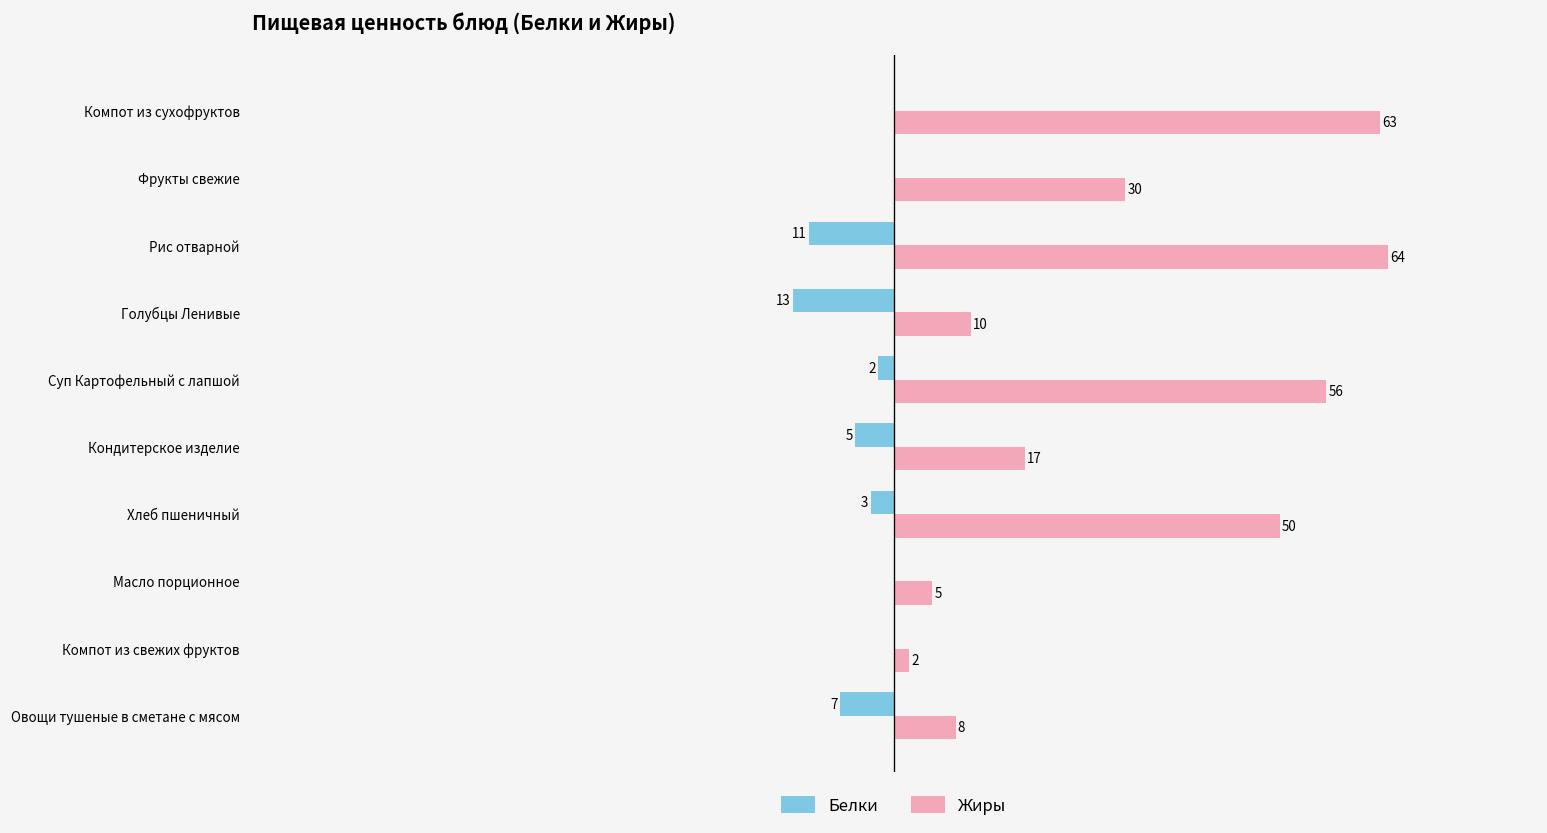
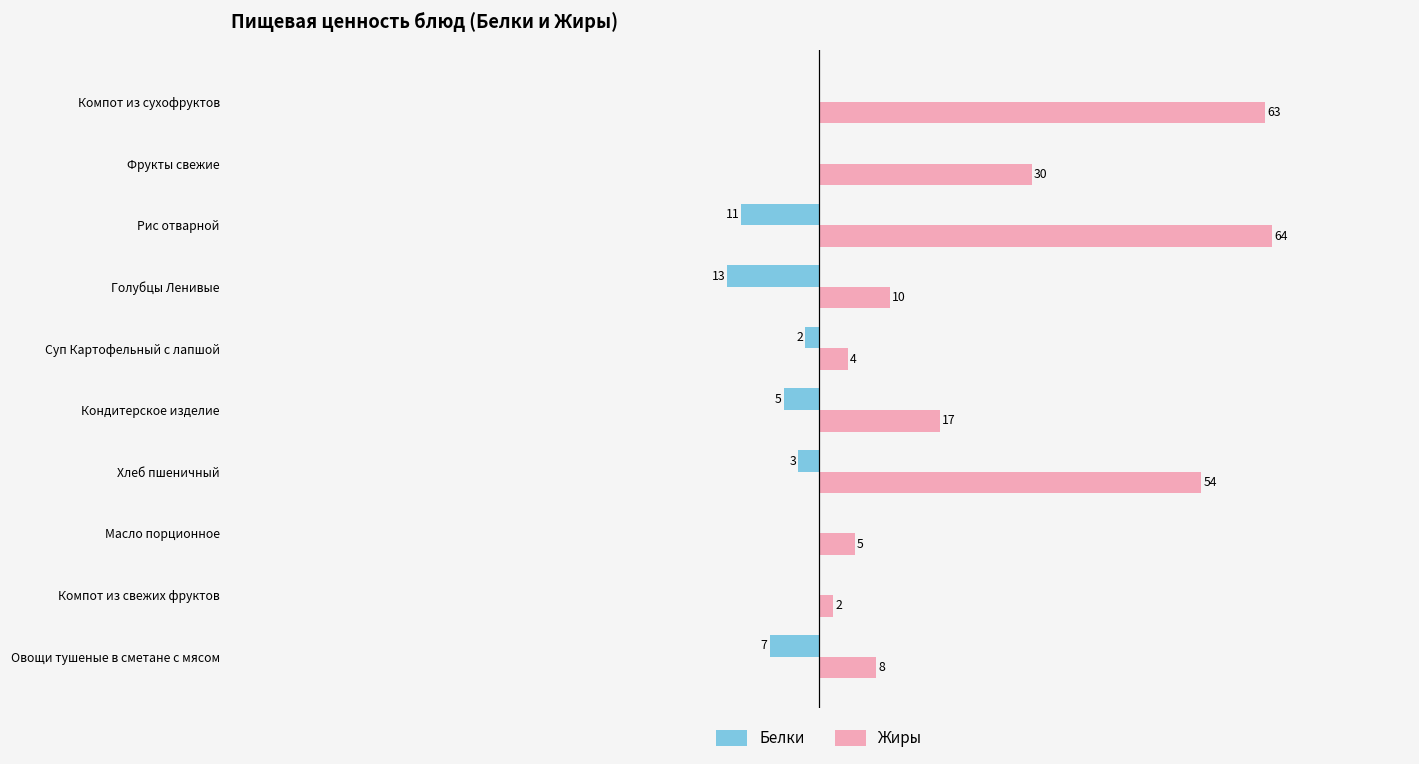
Жиры, Суп Картофельный с лапшой: 56 -> 4
Жиры, Хлеб пшеничный: 50 -> 54
